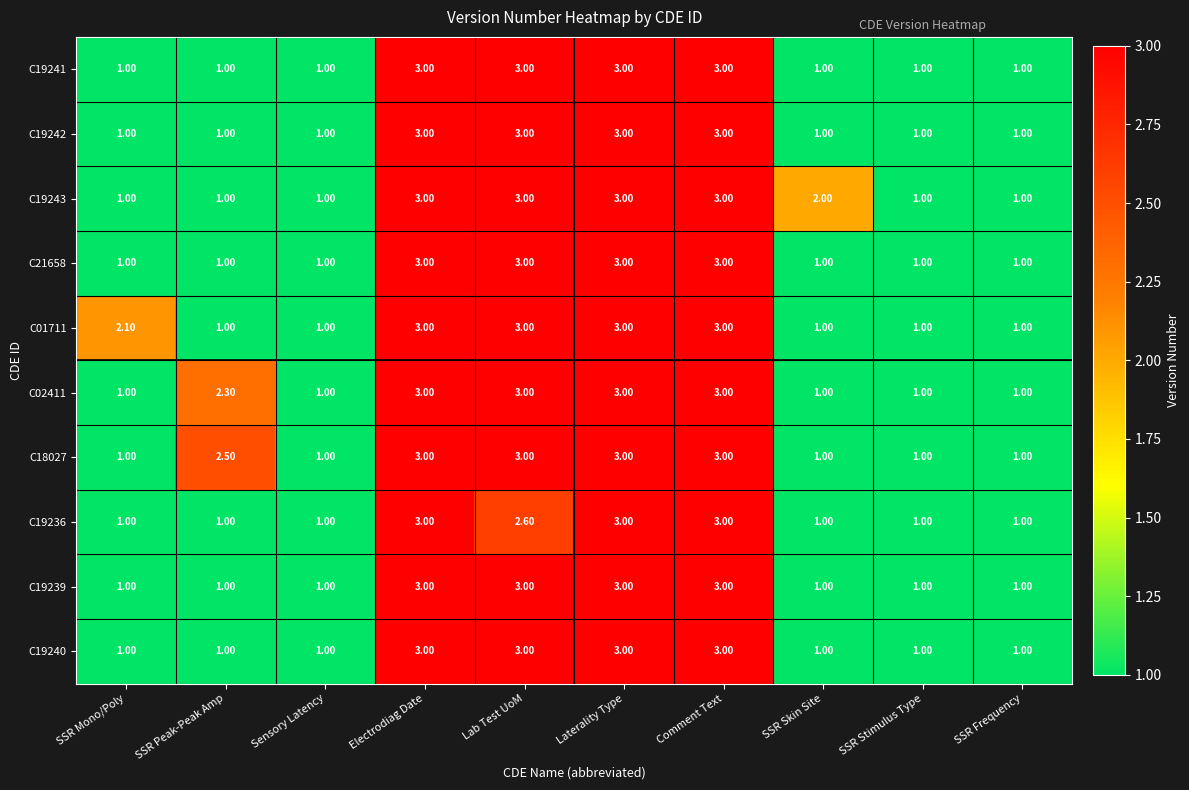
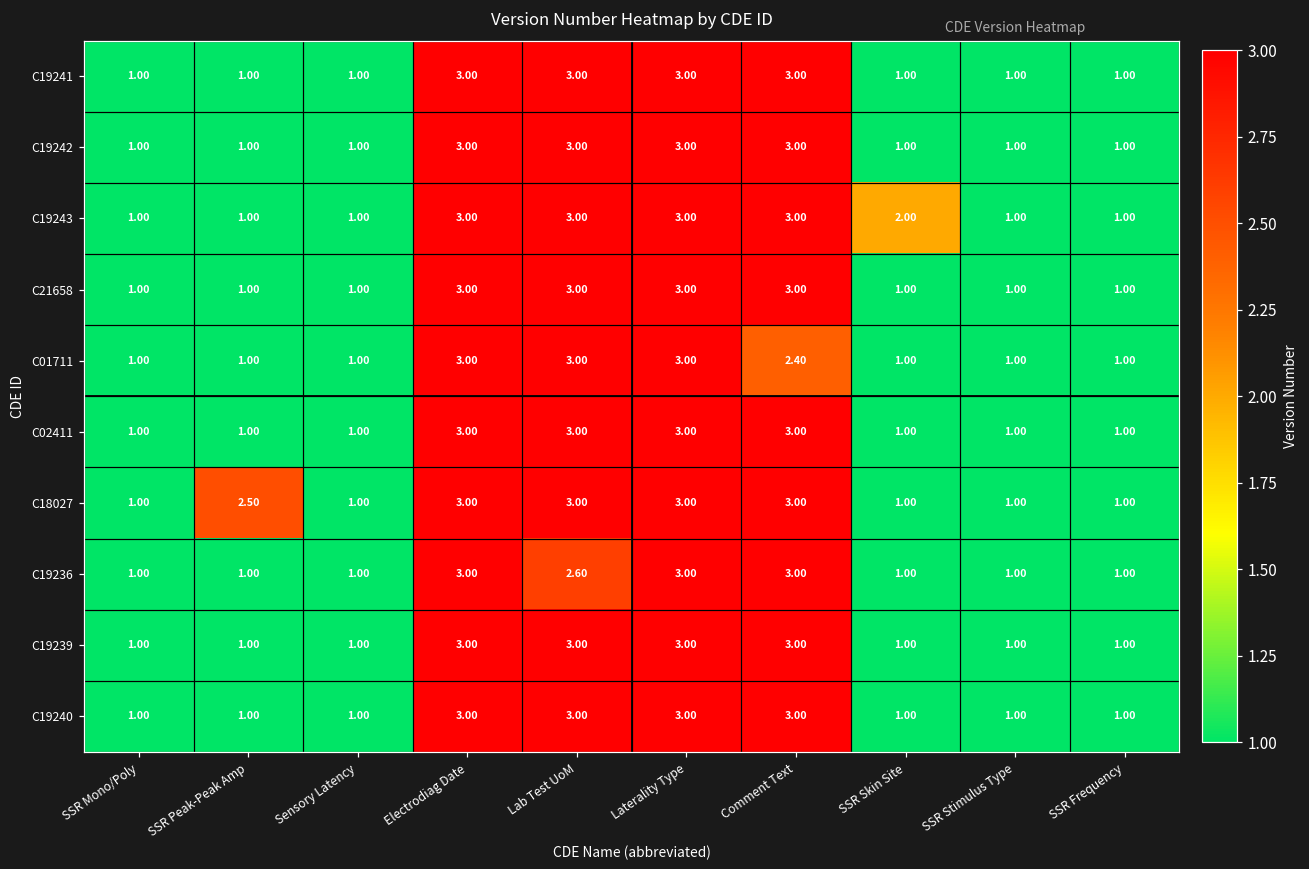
C01711, SSR Mono/Poly: 2.10 -> 1.00
C01711, Comment Text: 3.00 -> 2.40
C02411, SSR Peak-Peak Amp: 2.30 -> 1.00
